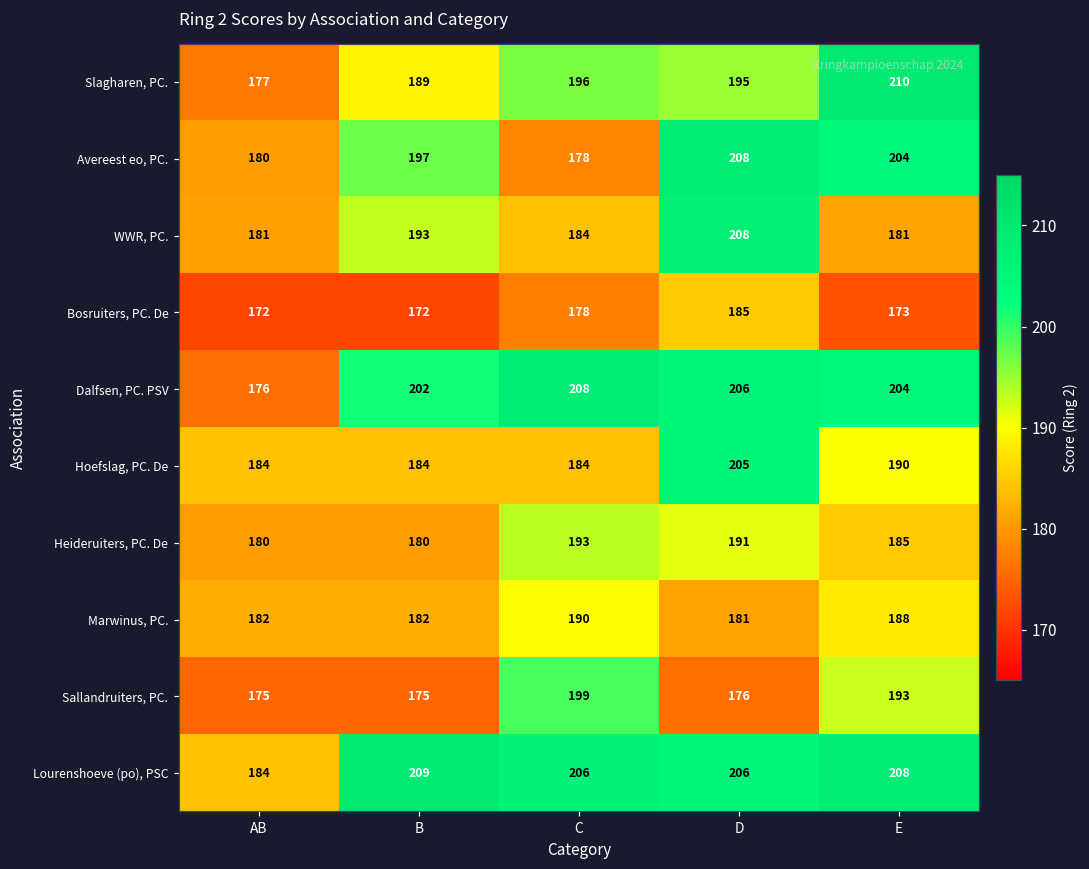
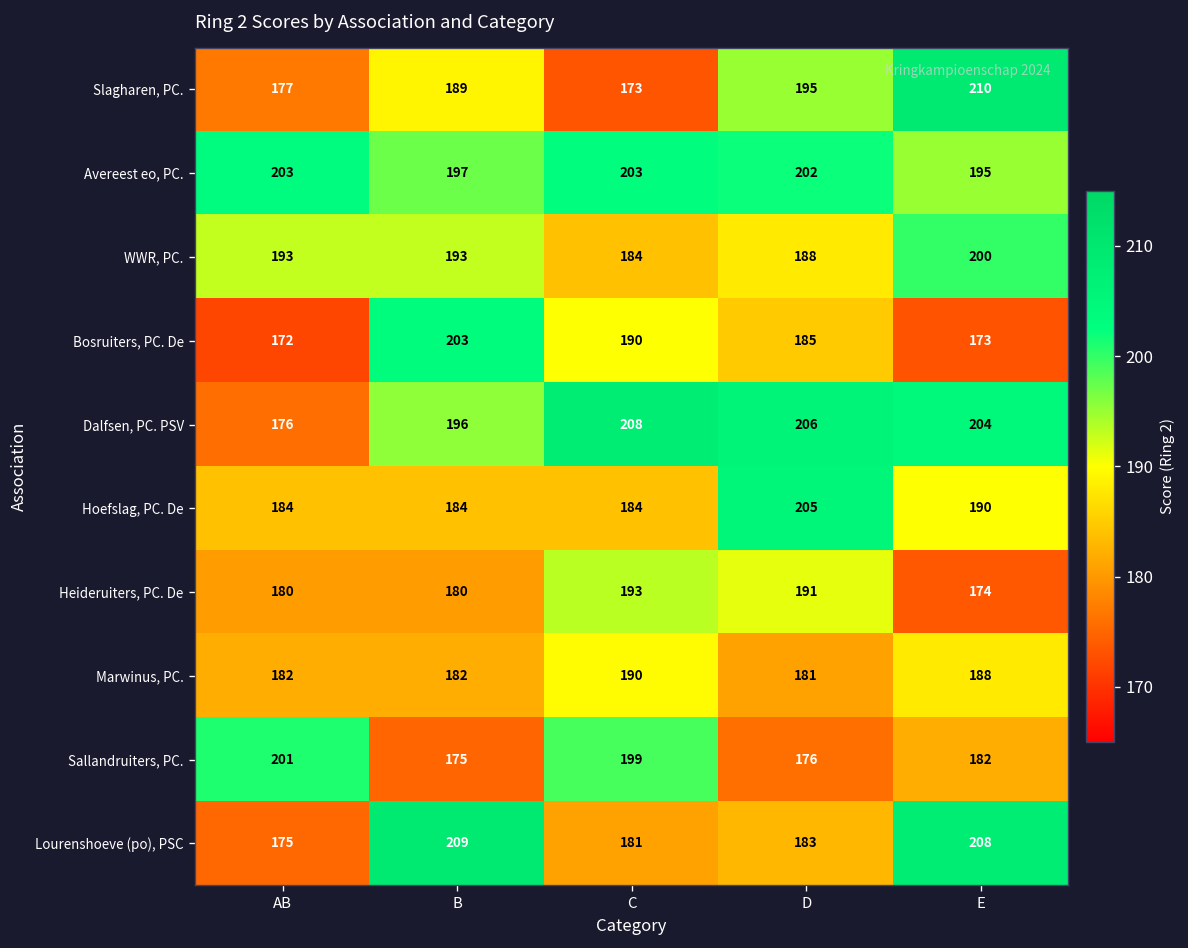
Slagharen, PC., C: 196 -> 173
Avereest eo, PC., AB: 180 -> 203
Avereest eo, PC., C: 178 -> 203
Avereest eo, PC., D: 208 -> 202
Avereest eo, PC., E: 204 -> 195
WWR, PC., AB: 181 -> 193
WWR, PC., D: 208 -> 188
WWR, PC., E: 181 -> 200
Bosruiters, PC. De, B: 172 -> 203
Bosruiters, PC. De, C: 178 -> 190
Dalfsen, PC. PSV, B: 202 -> 196
Heideruiters, PC. De, E: 185 -> 174
Sallandruiters, PC., AB: 175 -> 201
Sallandruiters, PC., E: 193 -> 182
Lourenshoeve (po), PSC, AB: 184 -> 175
Lourenshoeve (po), PSC, C: 206 -> 181
Lourenshoeve (po), PSC, D: 206 -> 183
